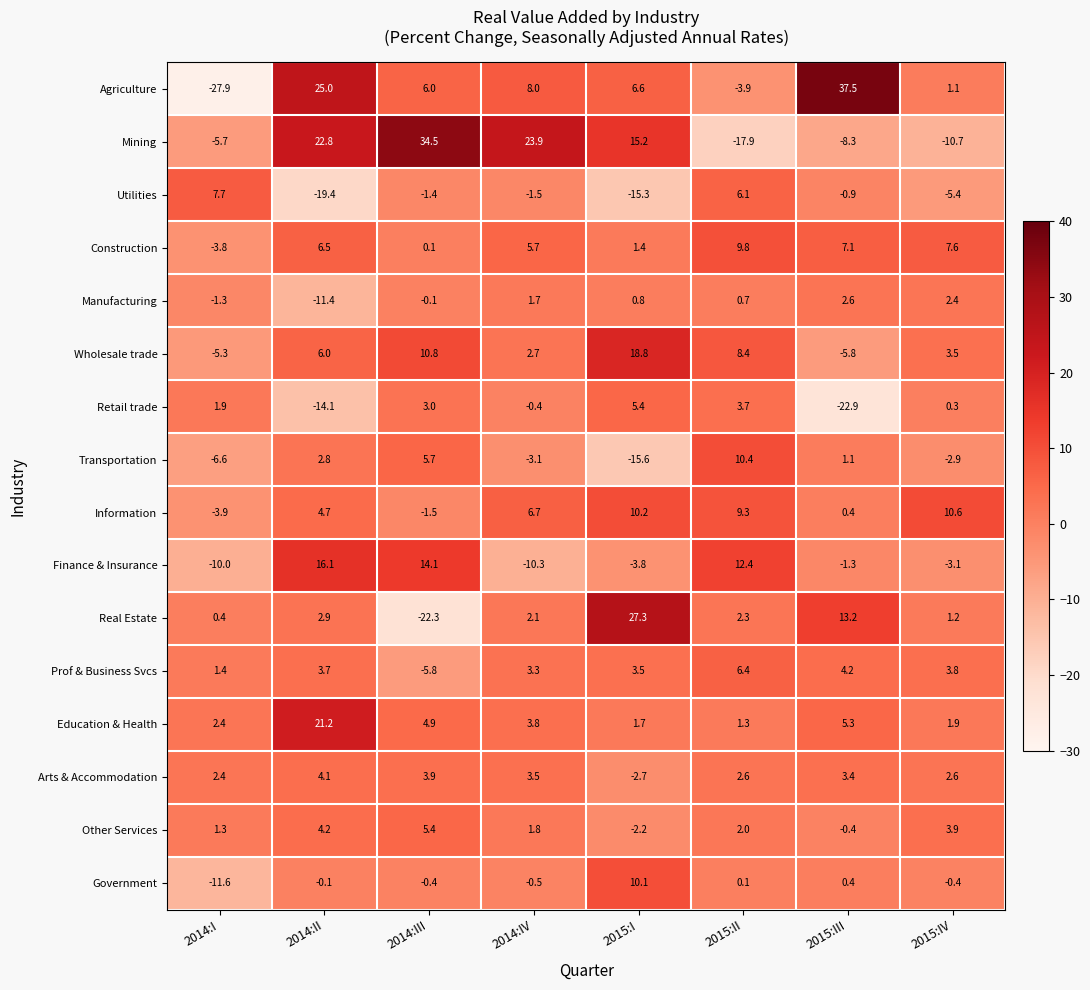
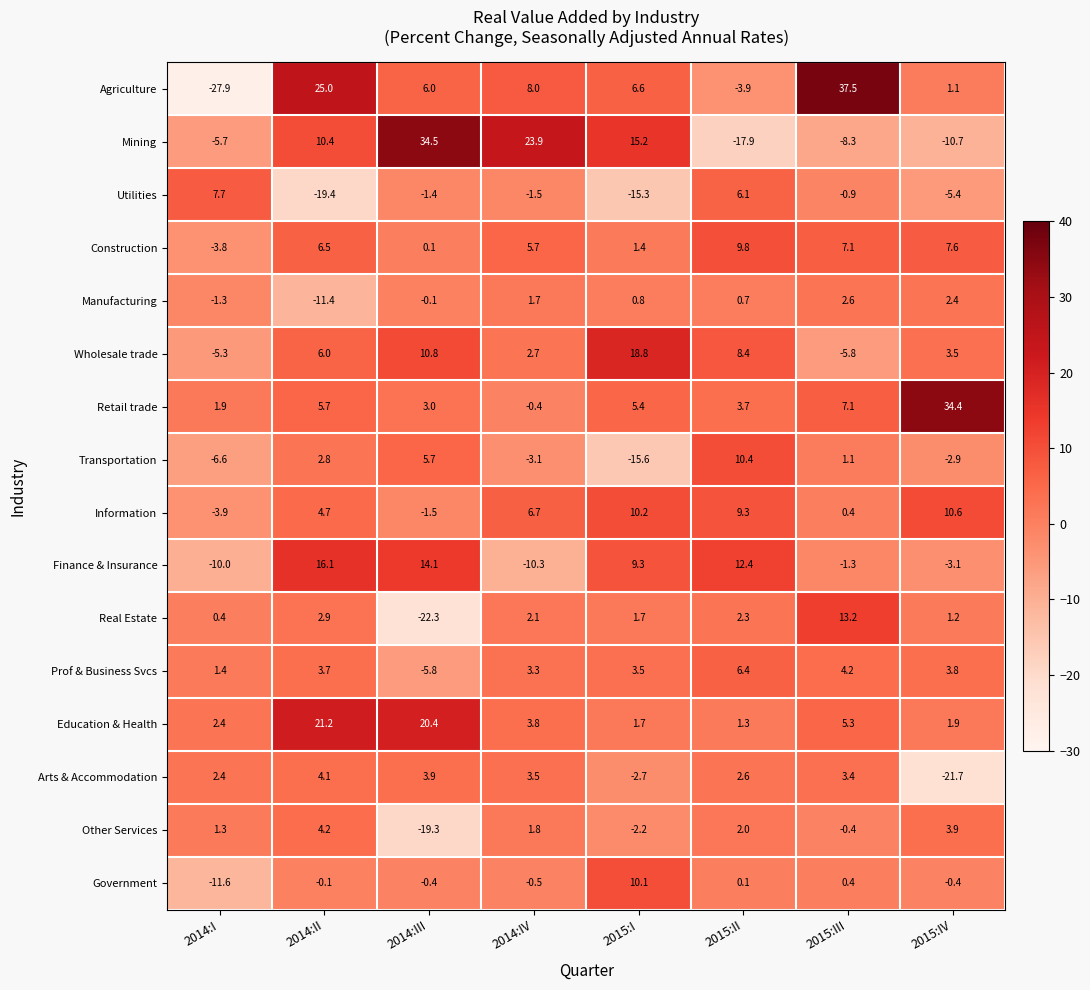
Mining, 2014:II: 22.8 -> 10.4
Retail trade, 2014:II: -14.1 -> 5.7
Retail trade, 2015:III: -22.9 -> 7.1
Retail trade, 2015:IV: 0.3 -> 34.4
Finance & Insurance, 2015:I: -3.8 -> 9.3
Real Estate, 2015:I: 27.3 -> 1.7
Education & Health, 2014:III: 4.9 -> 20.4
Arts & Accommodation, 2015:IV: 2.6 -> -21.7
Other Services, 2014:III: 5.4 -> -19.3
